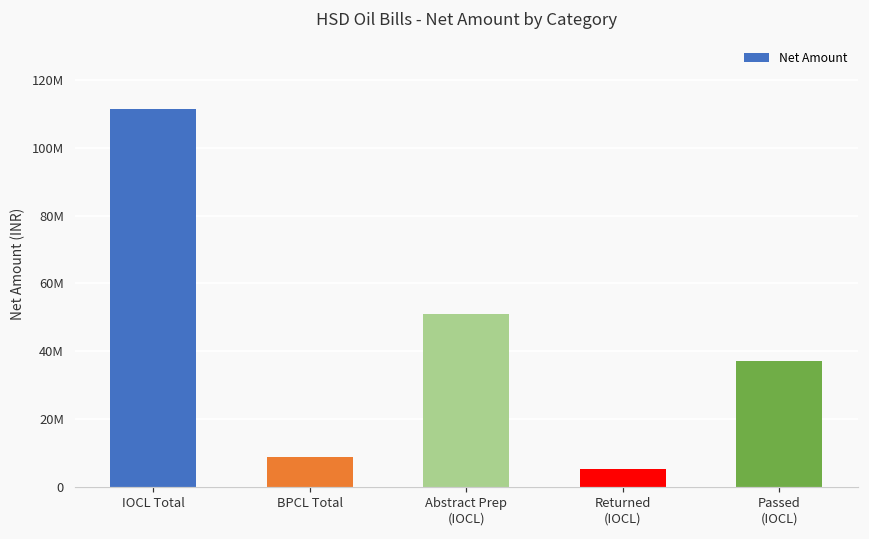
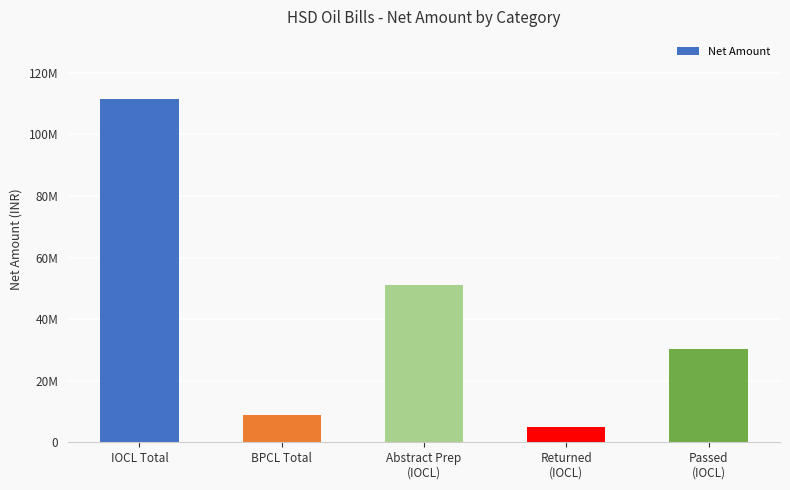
Passed (IOCL): 37000000 -> 30000000
